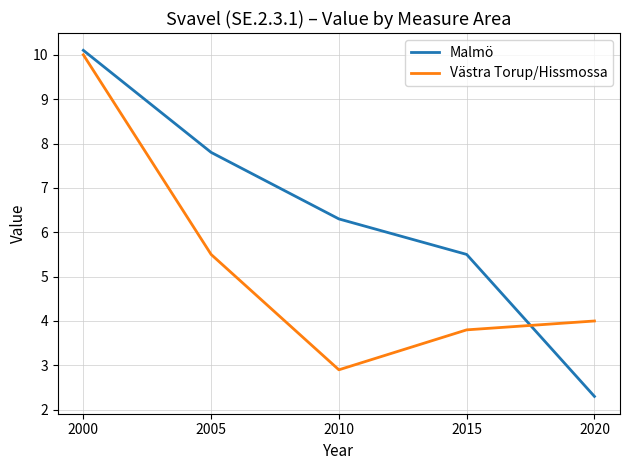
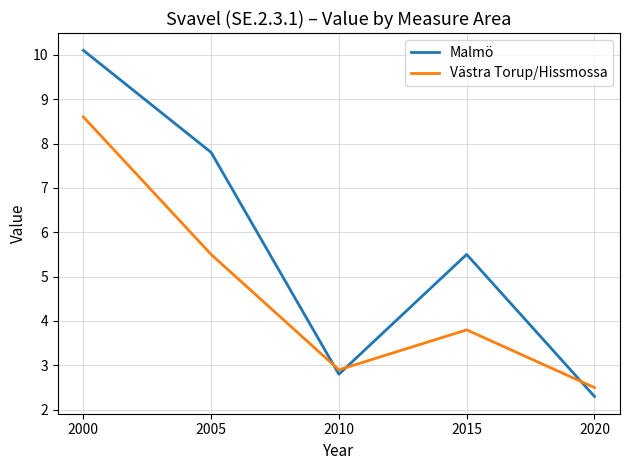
Västra Torup/Hissmossa, 2000: 10.0 -> 8.6
Malmö, 2010: 6.3 -> 2.8
Västra Torup/Hissmossa, 2020: 4.0 -> 2.5
